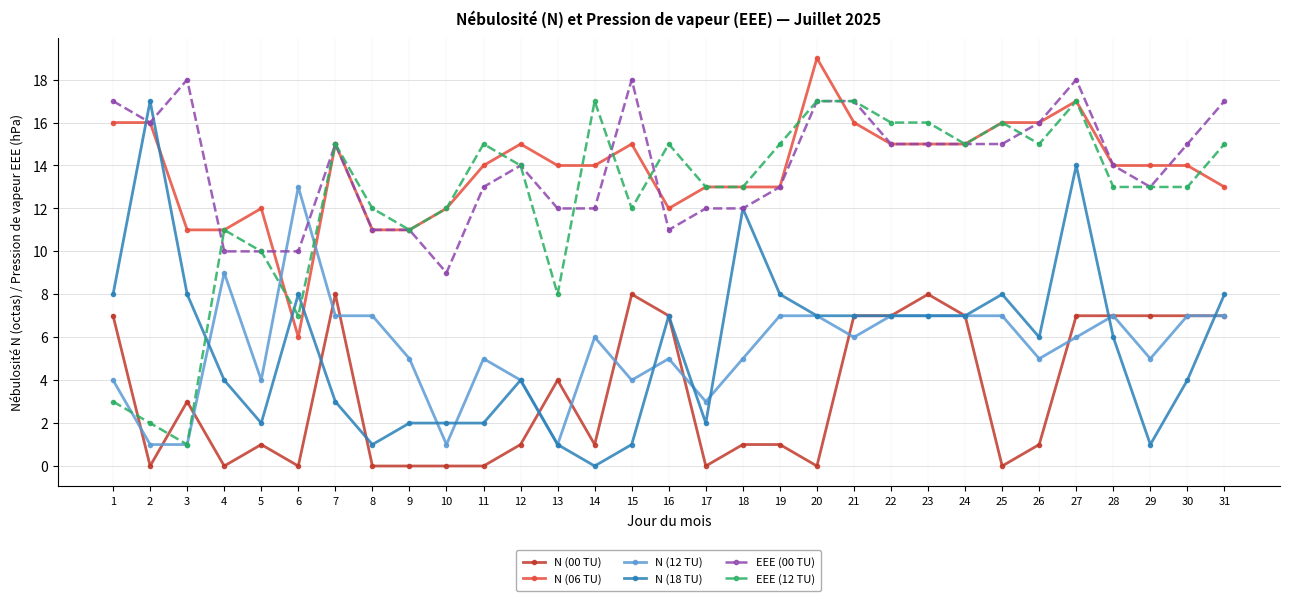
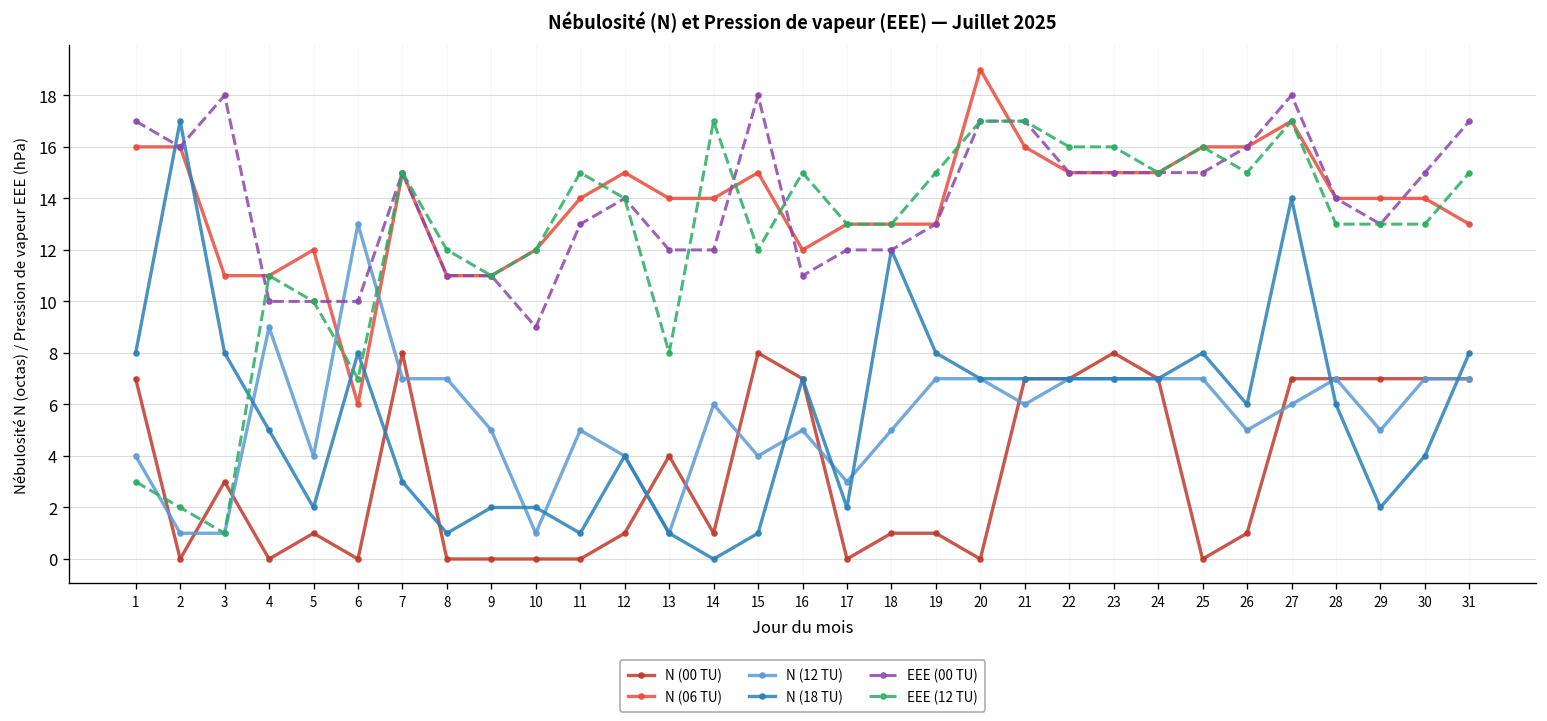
N (18 TU), 4: 4 -> 5
N (18 TU), 11: 2 -> 1
N (18 TU), 29: 1 -> 2
